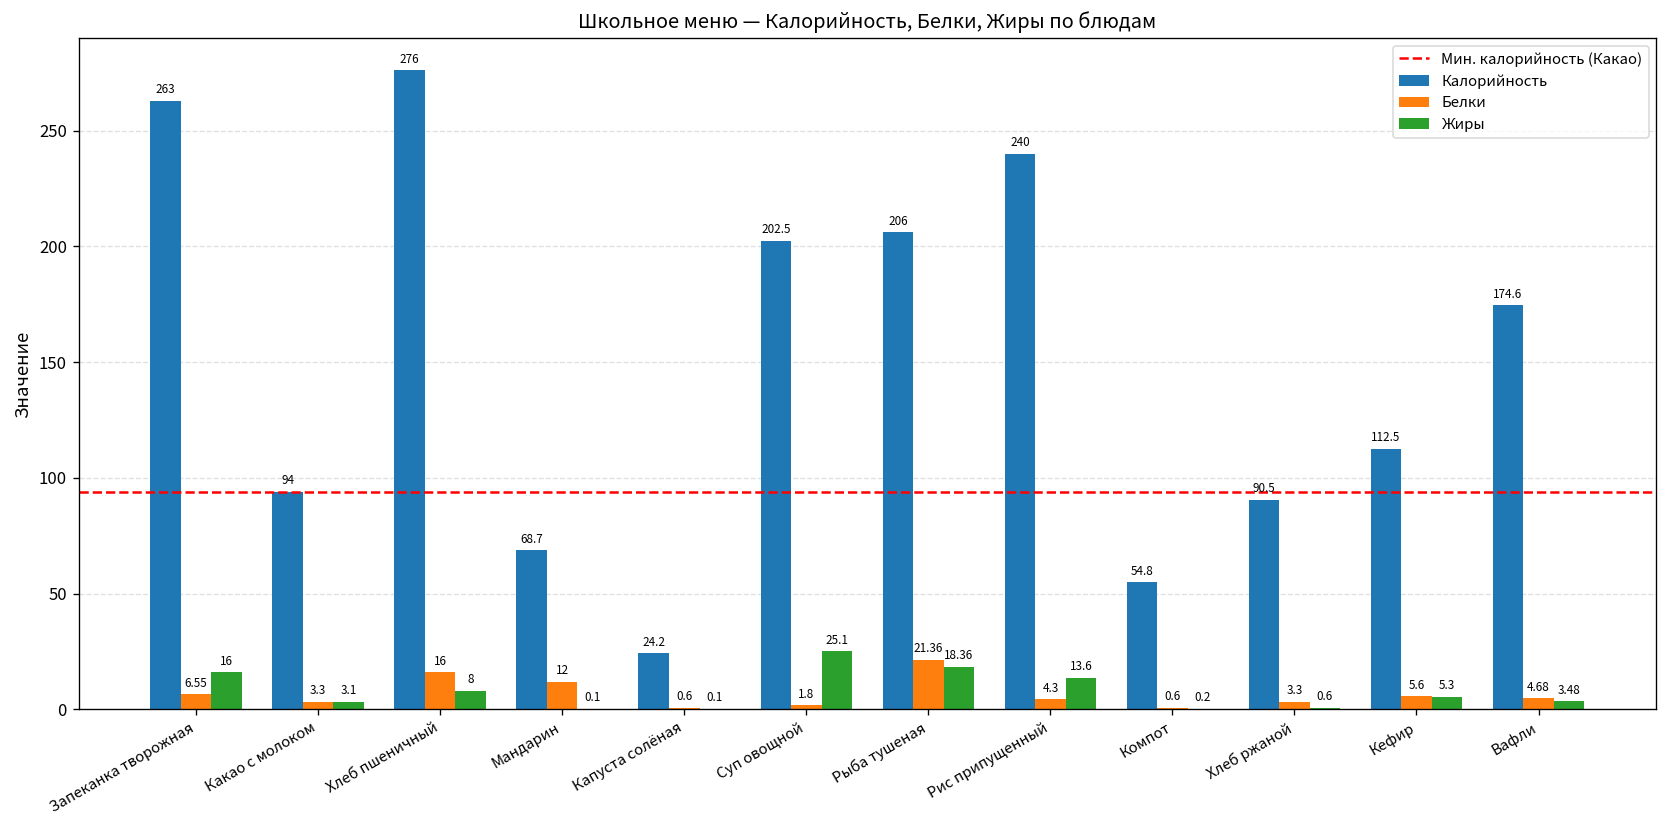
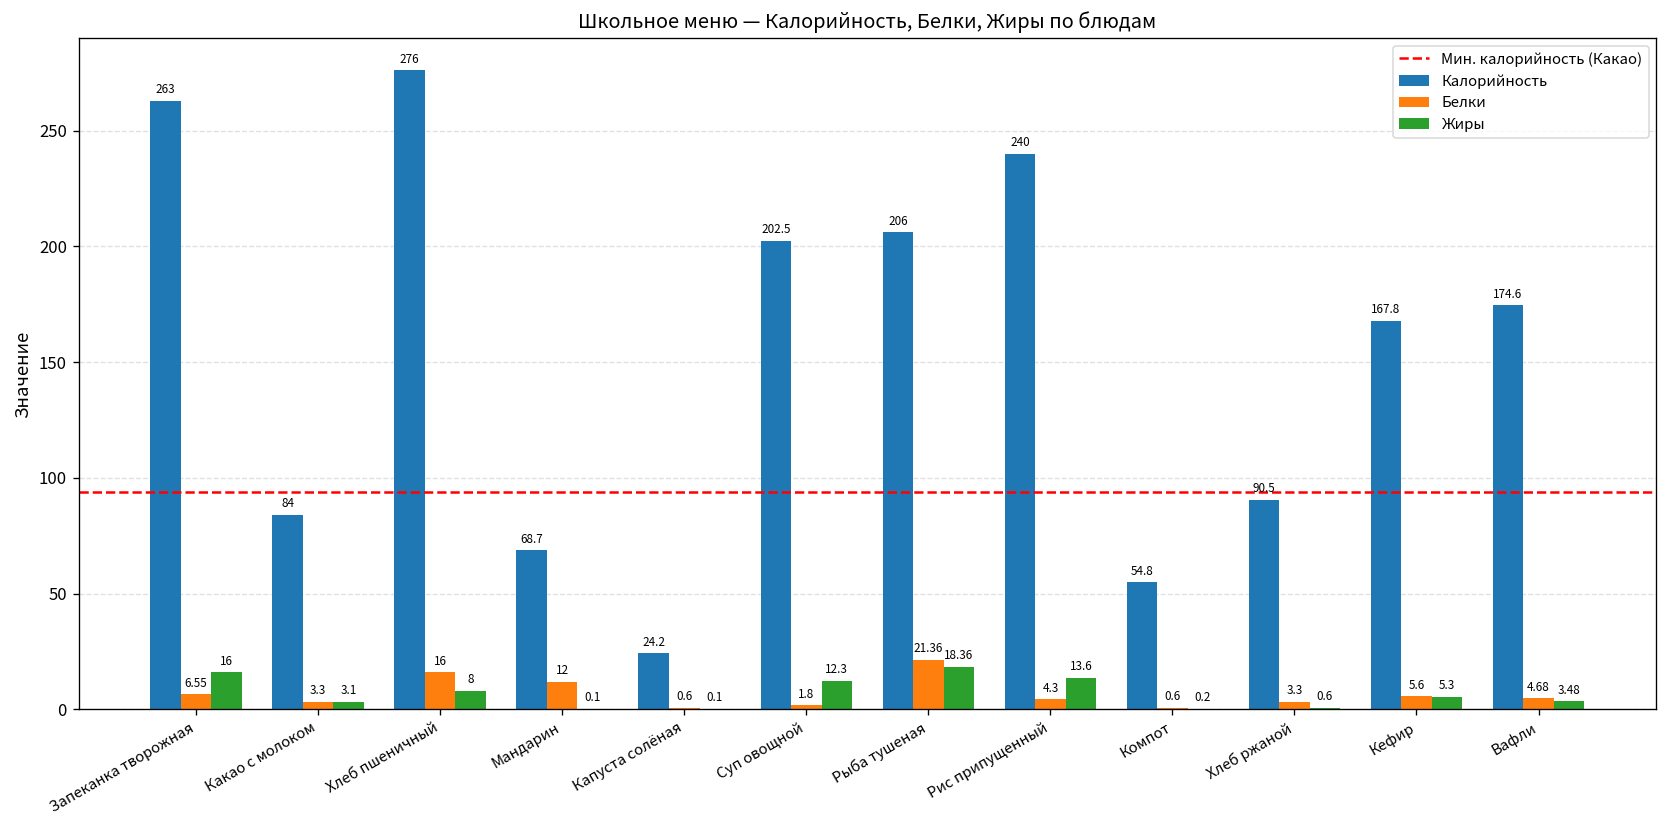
Калорийность, Какао с молоком: 94 -> 84
Жиры, Суп овощной: 25.1 -> 12.3
Калорийность, Кефир: 112.5 -> 167.8
